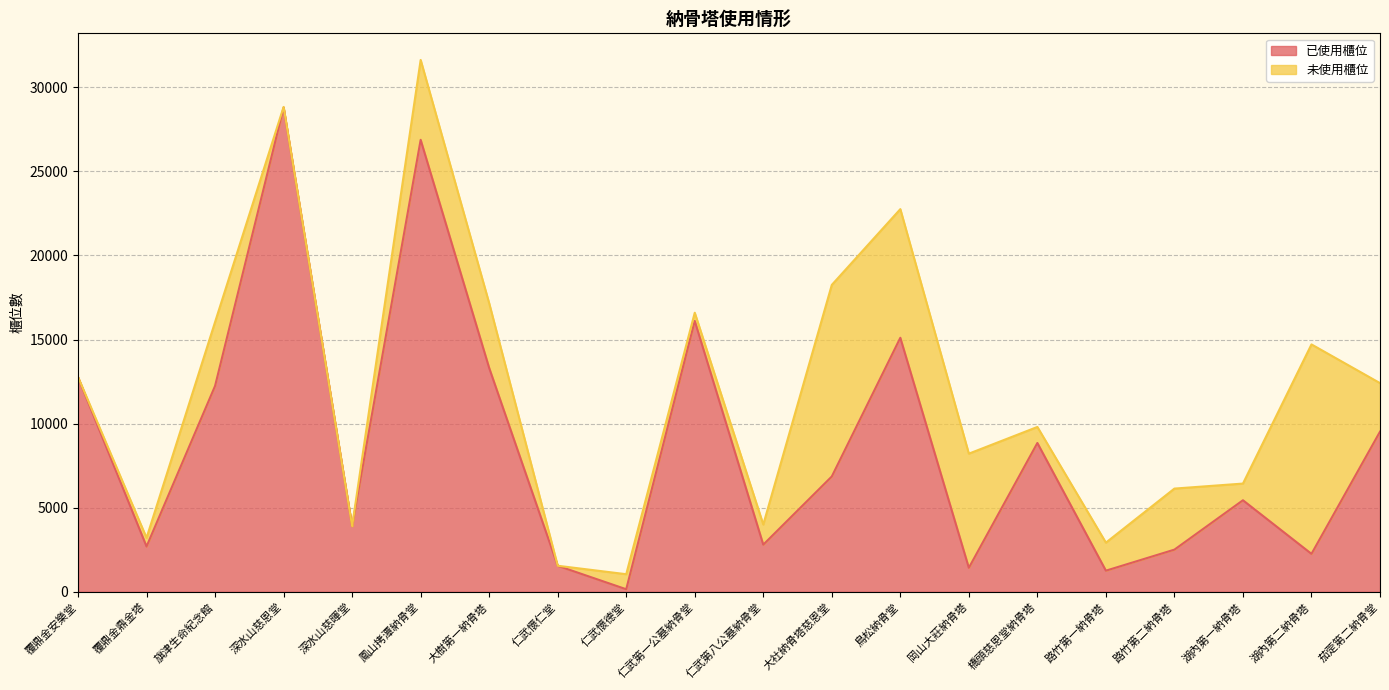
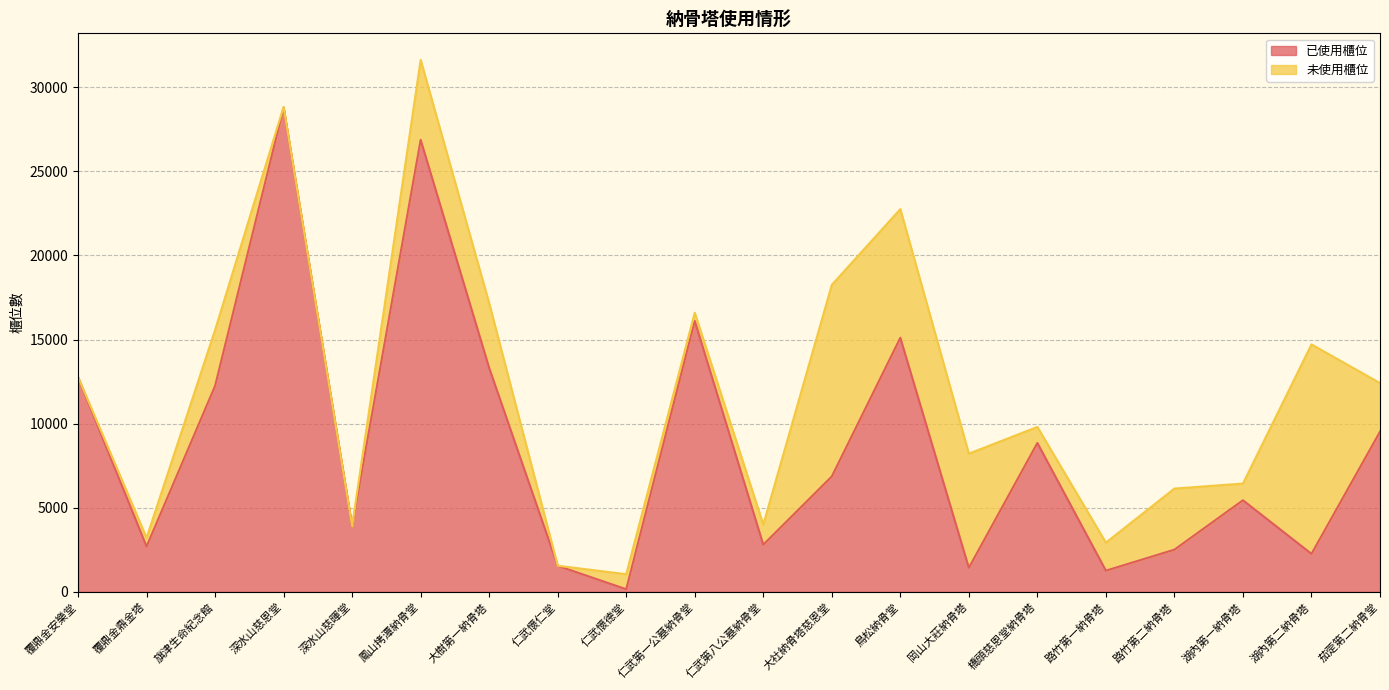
未使用櫃位, 旗津生命紀念館: 3800 -> 3300
